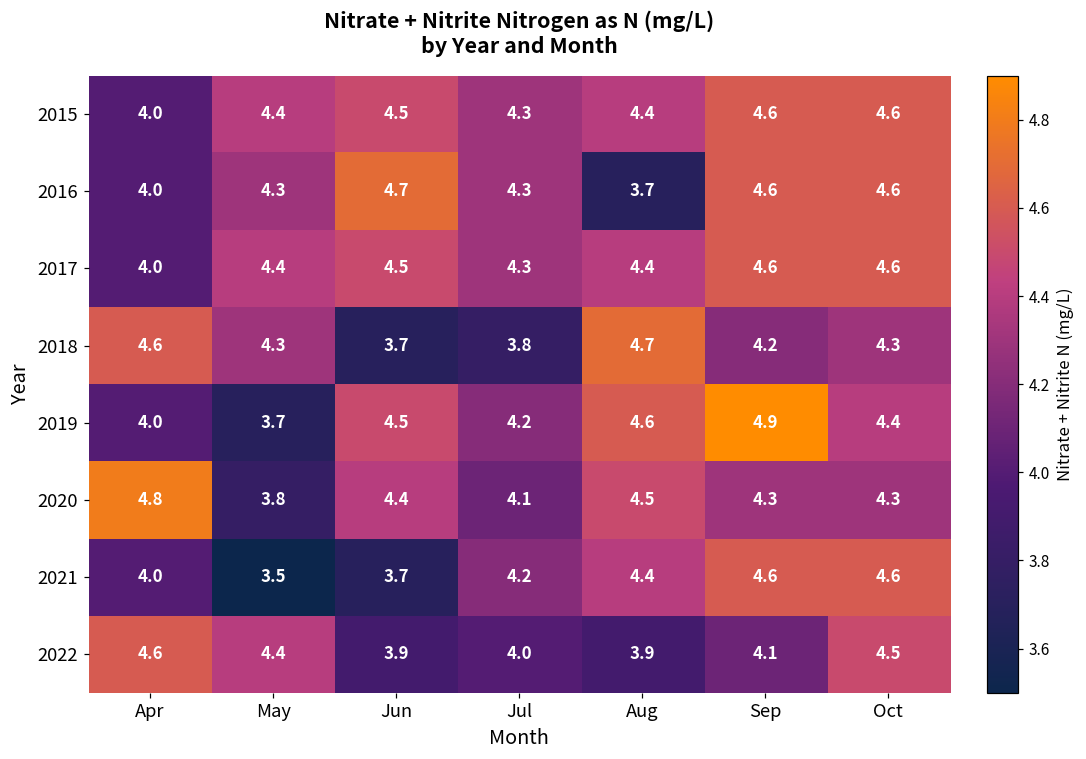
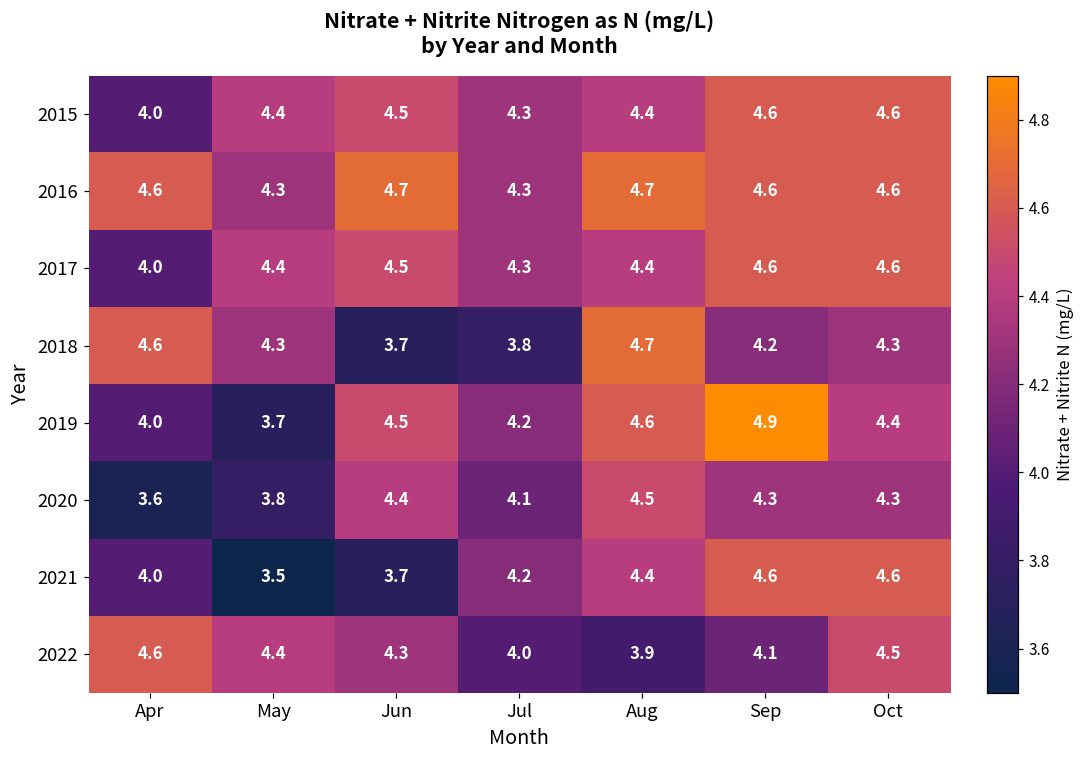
2016, Apr: 4.0 -> 4.6
2016, Aug: 3.7 -> 4.7
2020, Apr: 4.8 -> 3.6
2022, Jun: 3.9 -> 4.3
